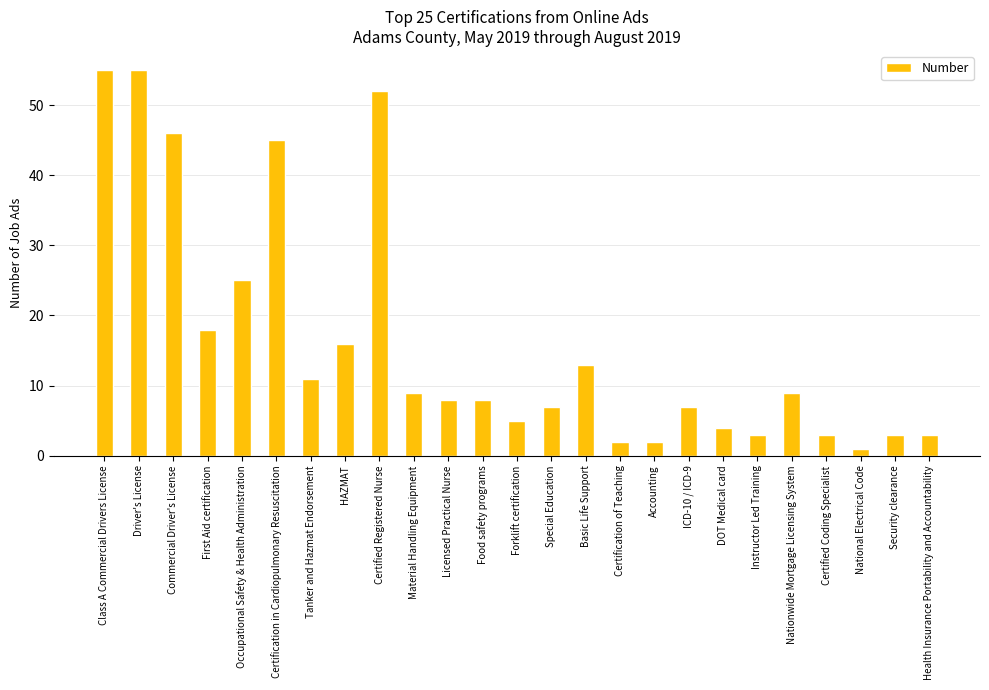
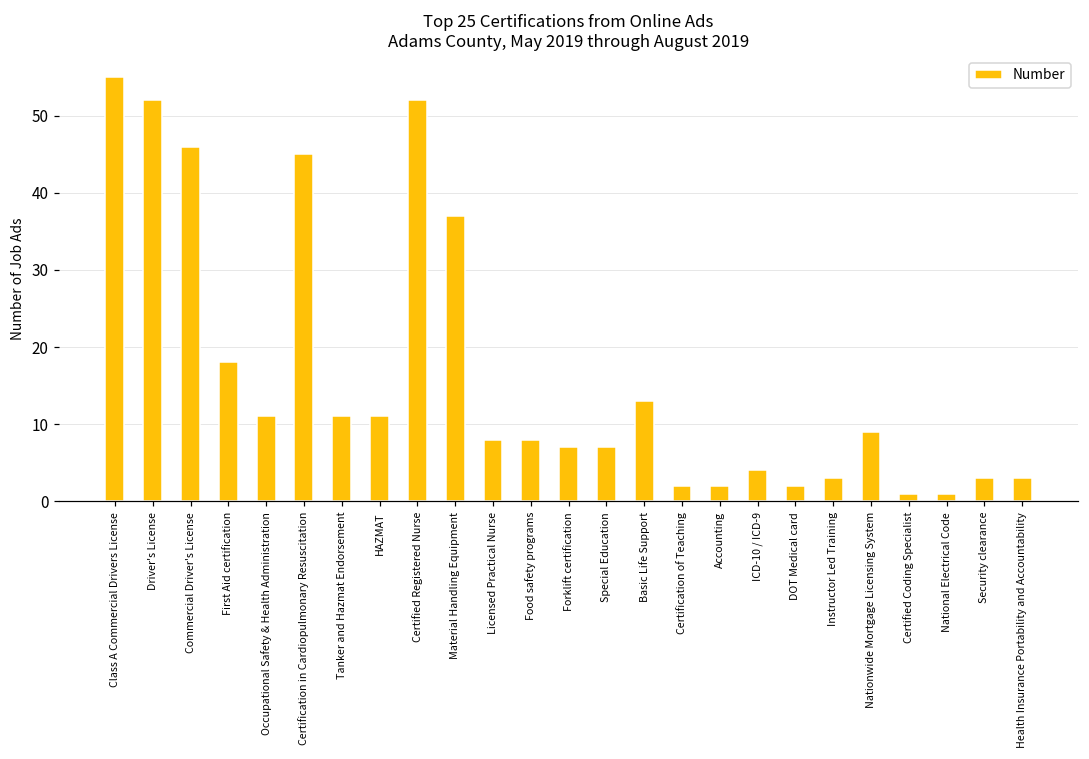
Driver's License: 55 -> 52
Occupational Safety & Health Administration: 25 -> 11
HAZMAT: 16 -> 11
Material Handling Equipment: 9 -> 37
Forklift certification: 5 -> 7
ICD-10 / ICD-9: 7 -> 4
DOT Medical card: 4 -> 2
Certified Coding Specialist: 3 -> 1
